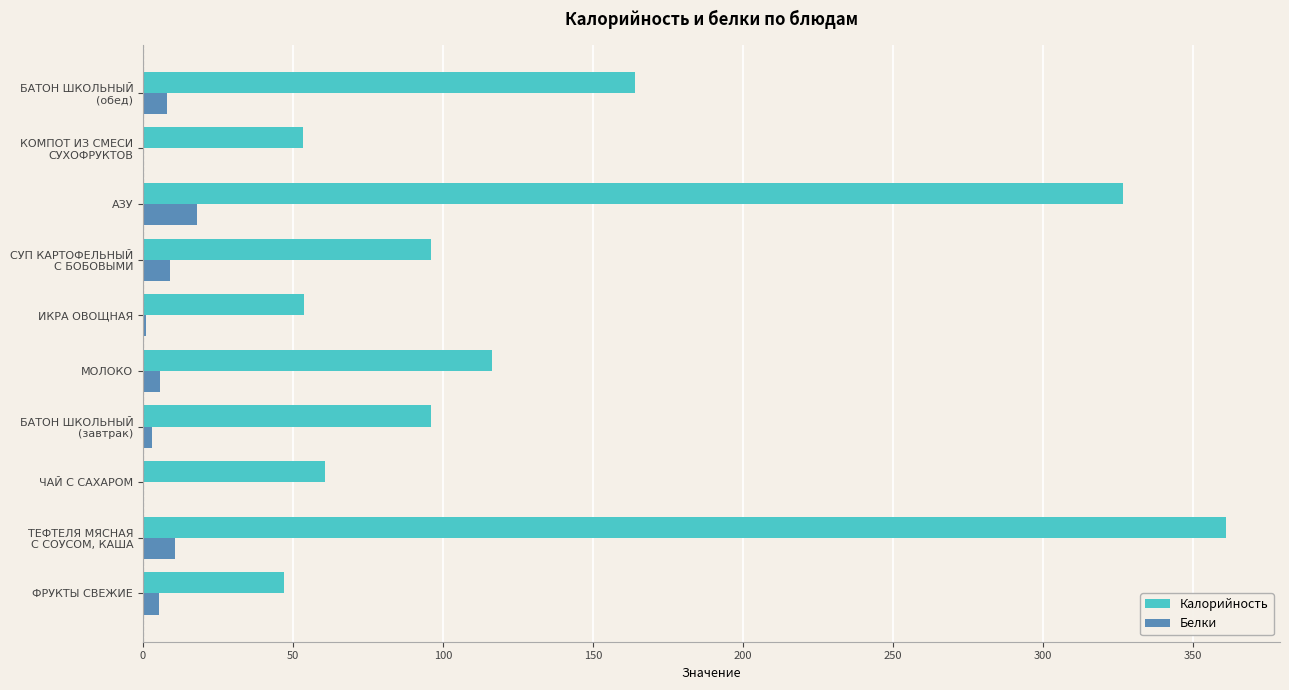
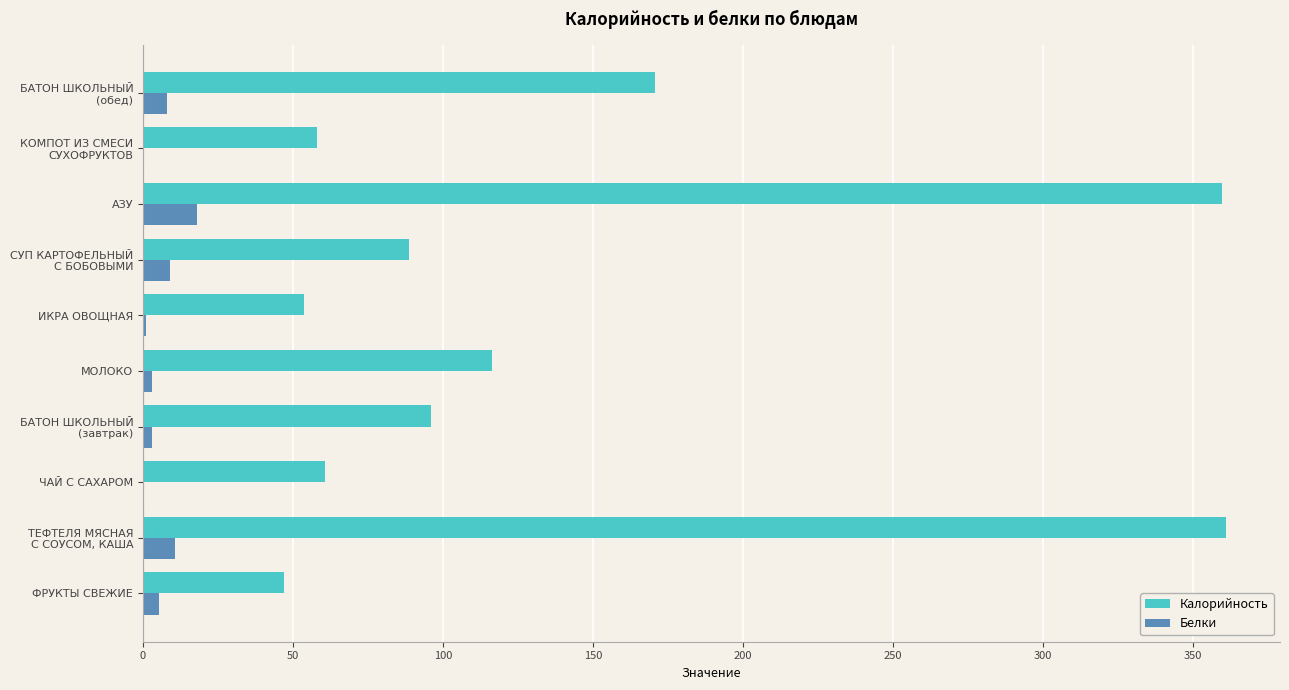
Калорийность, БАТОН ШКОЛЬНЫЙ (обед): 164 -> 171
Калорийность, КОМПОТ ИЗ СМЕСИ СУХОФРУКТОВ: 53 -> 58
Калорийность, АЗУ: 327 -> 360
Калорийность, СУП КАРТОФЕЛЬНЫЙ С БОБОВЫМИ: 96 -> 89
Белки, МОЛОКО: 6 -> 3
